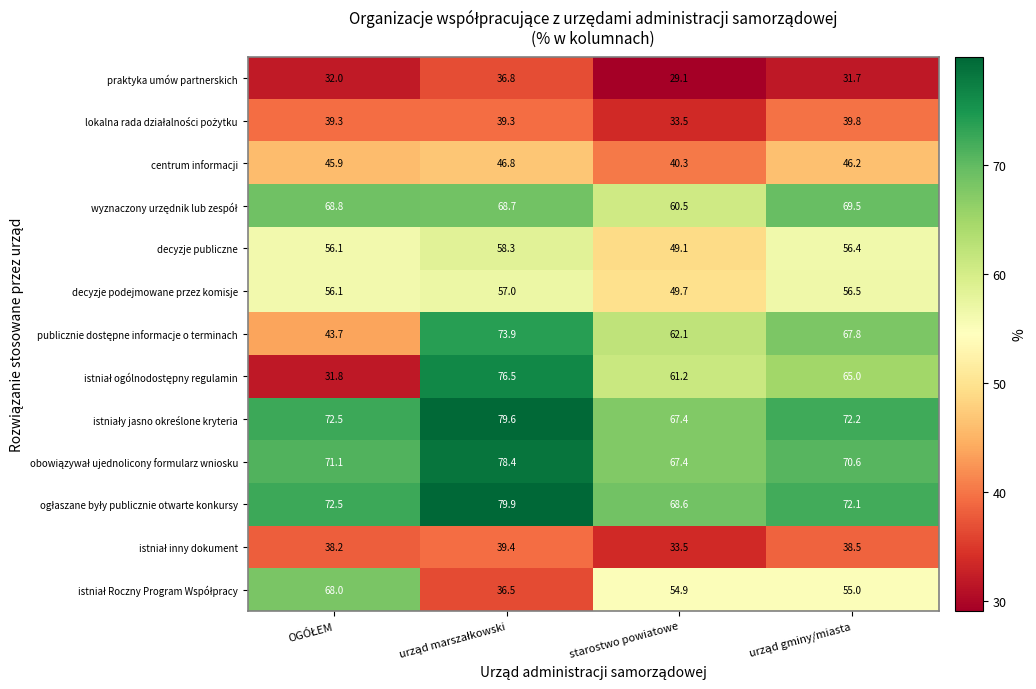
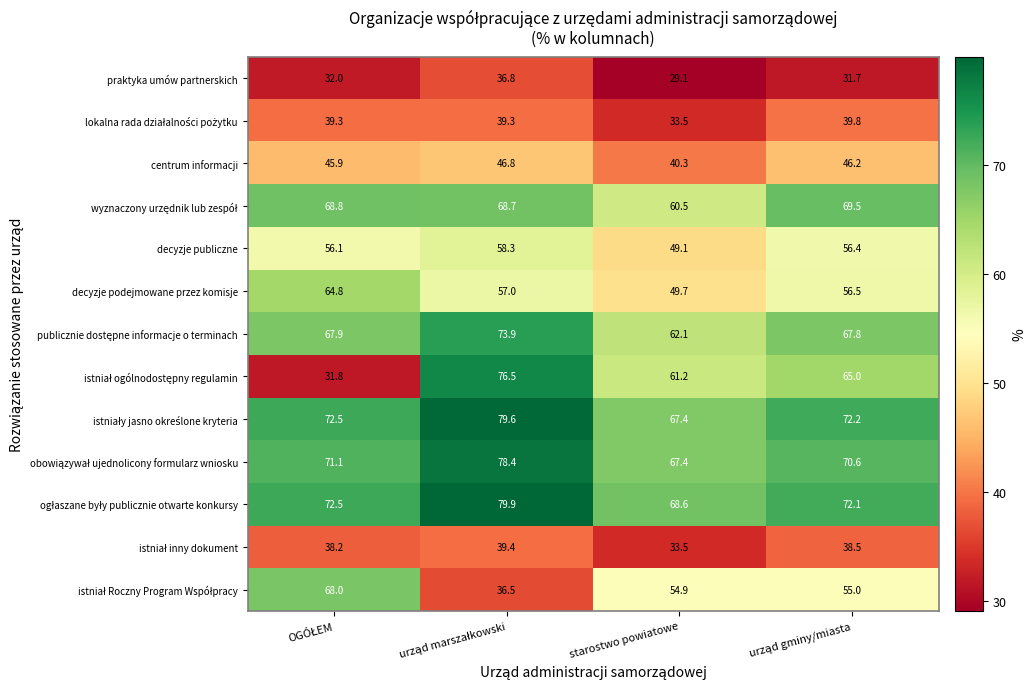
decyzje podejmowane przez komisje, OGÓŁEM: 56.1 -> 64.8
publicznie dostępne informacje o terminach, OGÓŁEM: 43.7 -> 67.9
